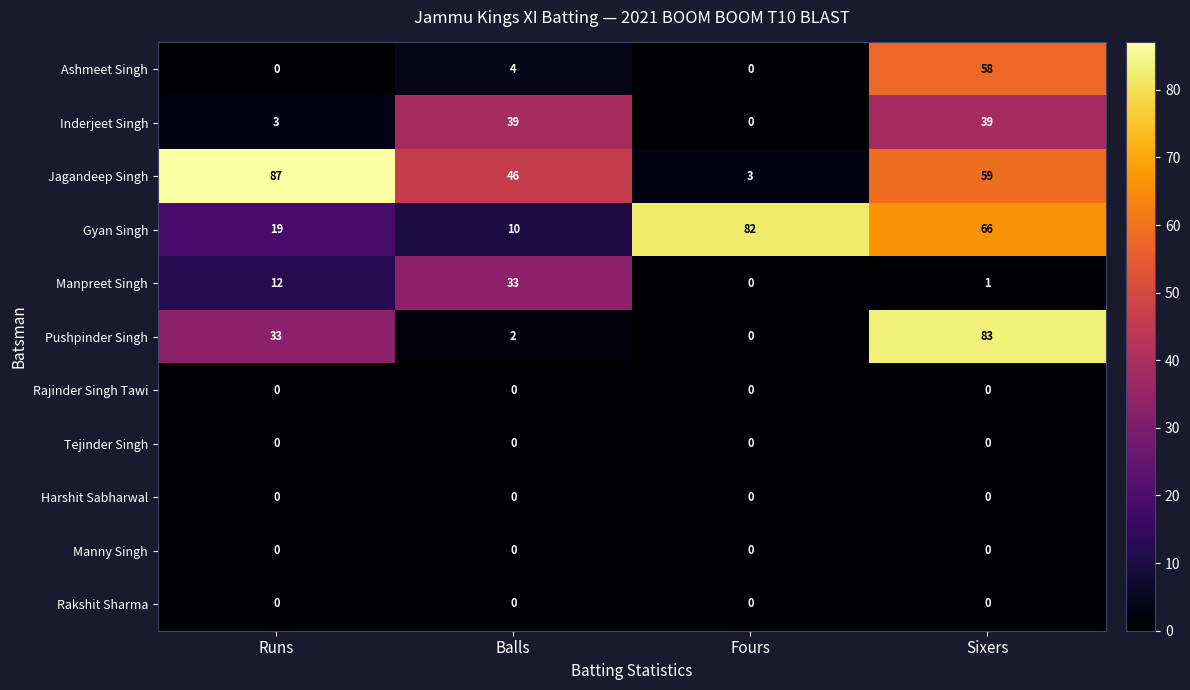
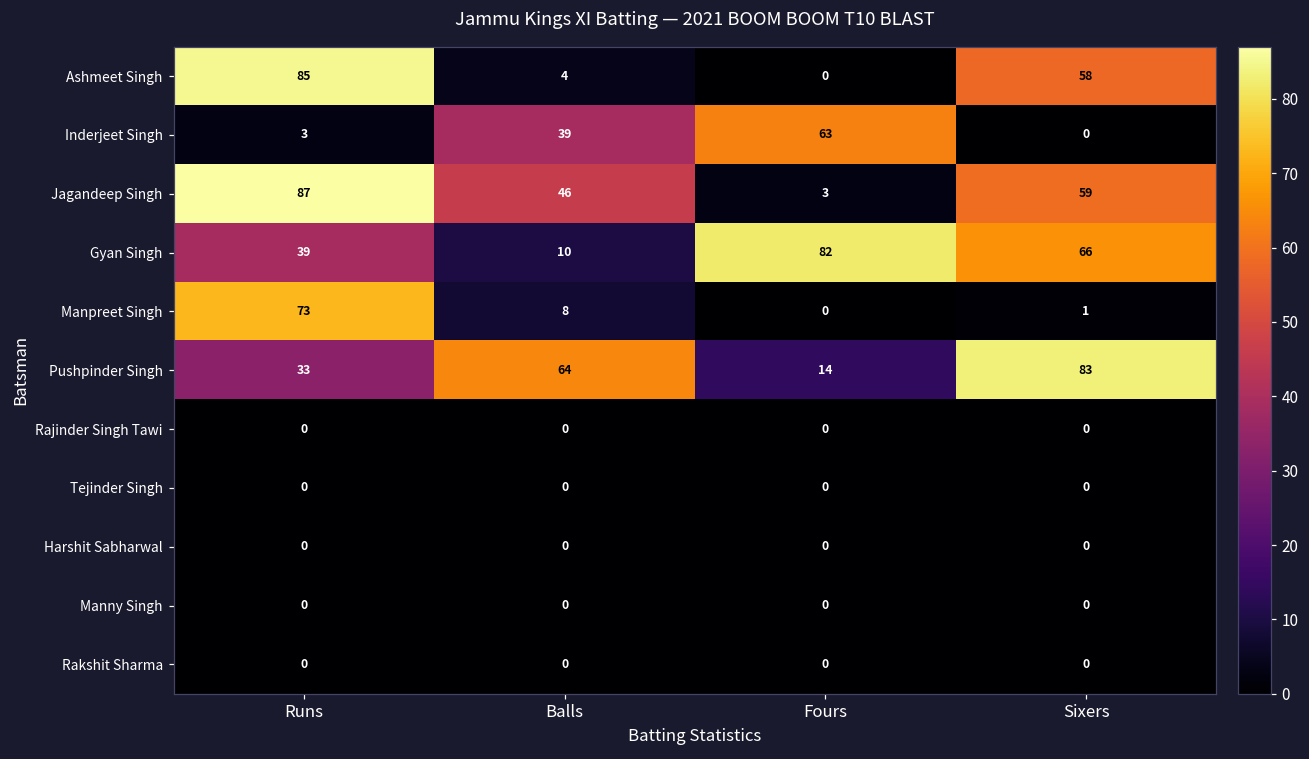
Ashmeet Singh, Runs: 0 -> 85
Inderjeet Singh, Fours: 0 -> 63
Inderjeet Singh, Sixers: 39 -> 0
Gyan Singh, Runs: 19 -> 39
Manpreet Singh, Runs: 12 -> 73
Manpreet Singh, Balls: 33 -> 8
Pushpinder Singh, Balls: 2 -> 64
Pushpinder Singh, Fours: 0 -> 14
